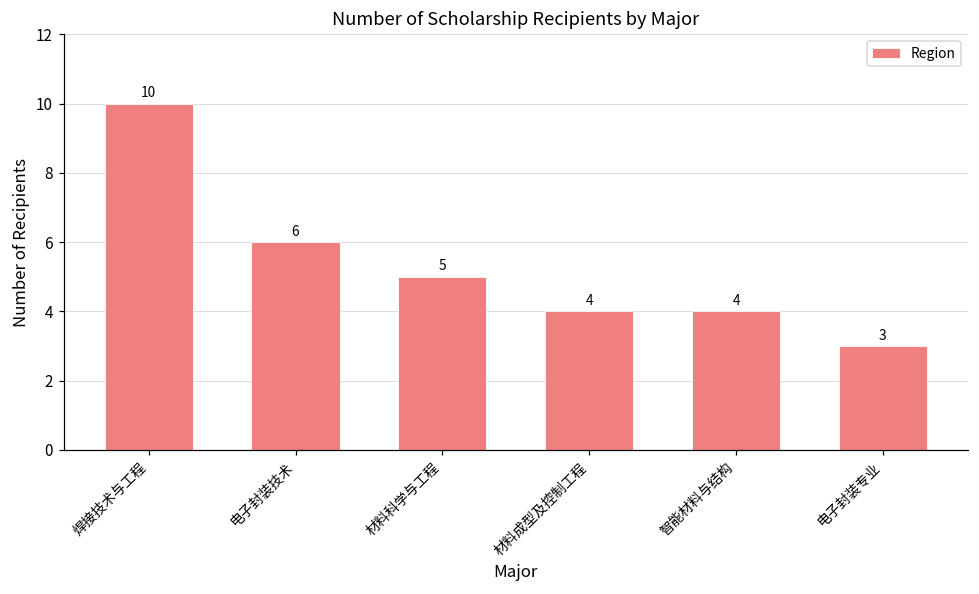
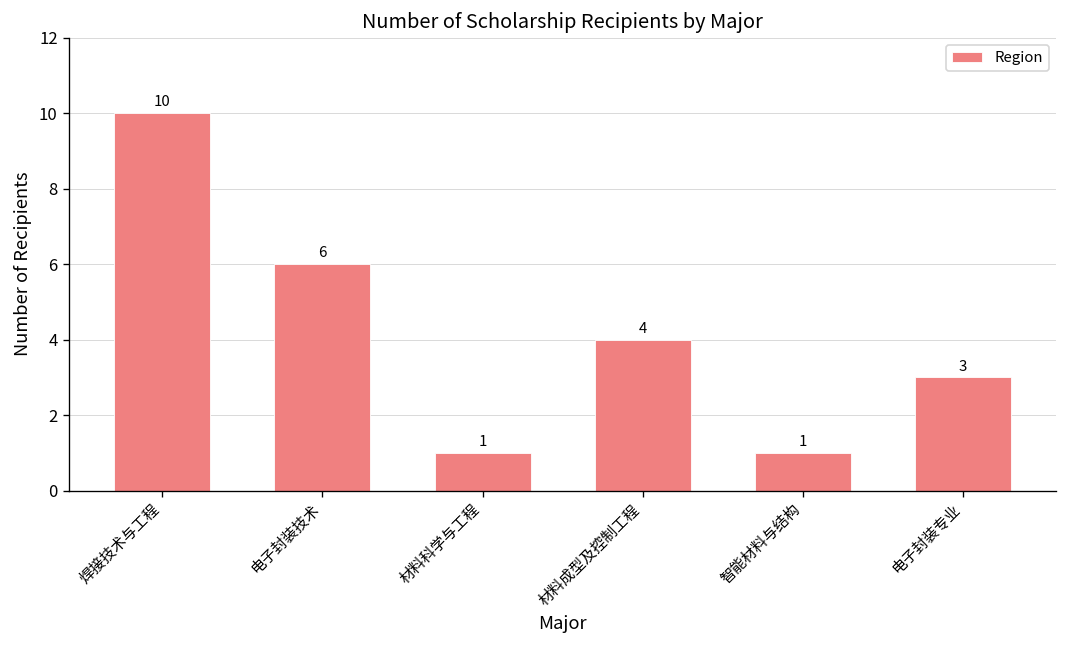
材料科学与工程: 5 -> 1
智能材料与结构: 4 -> 1
